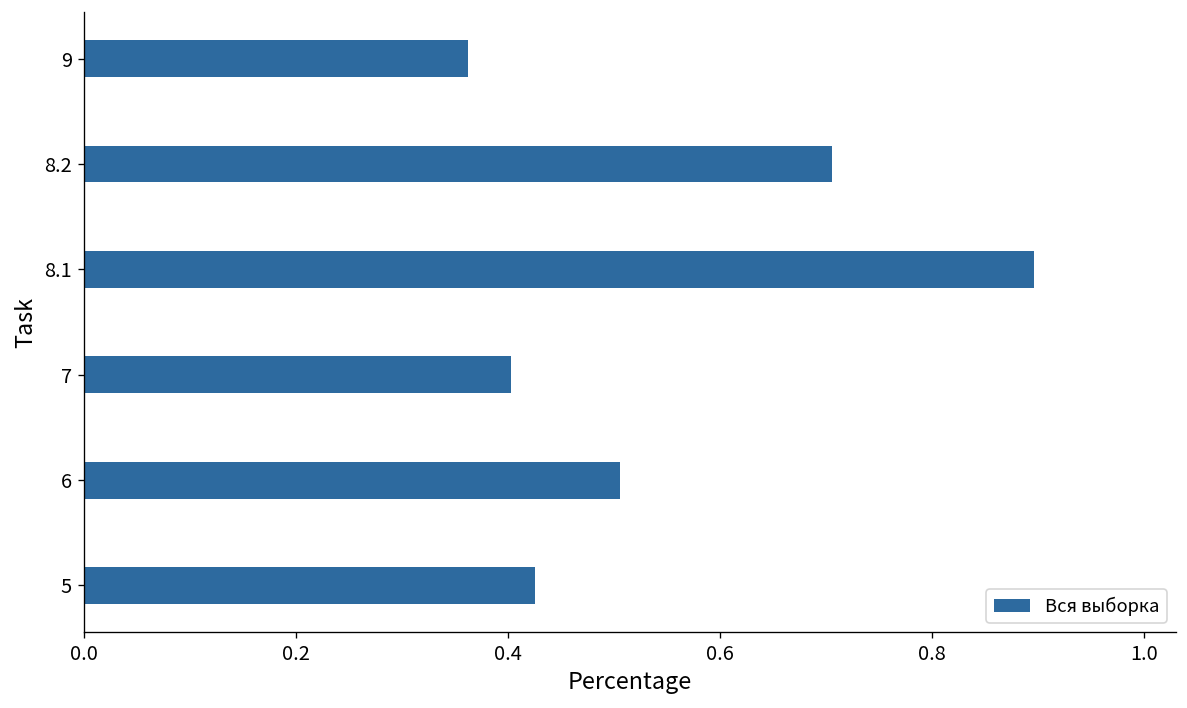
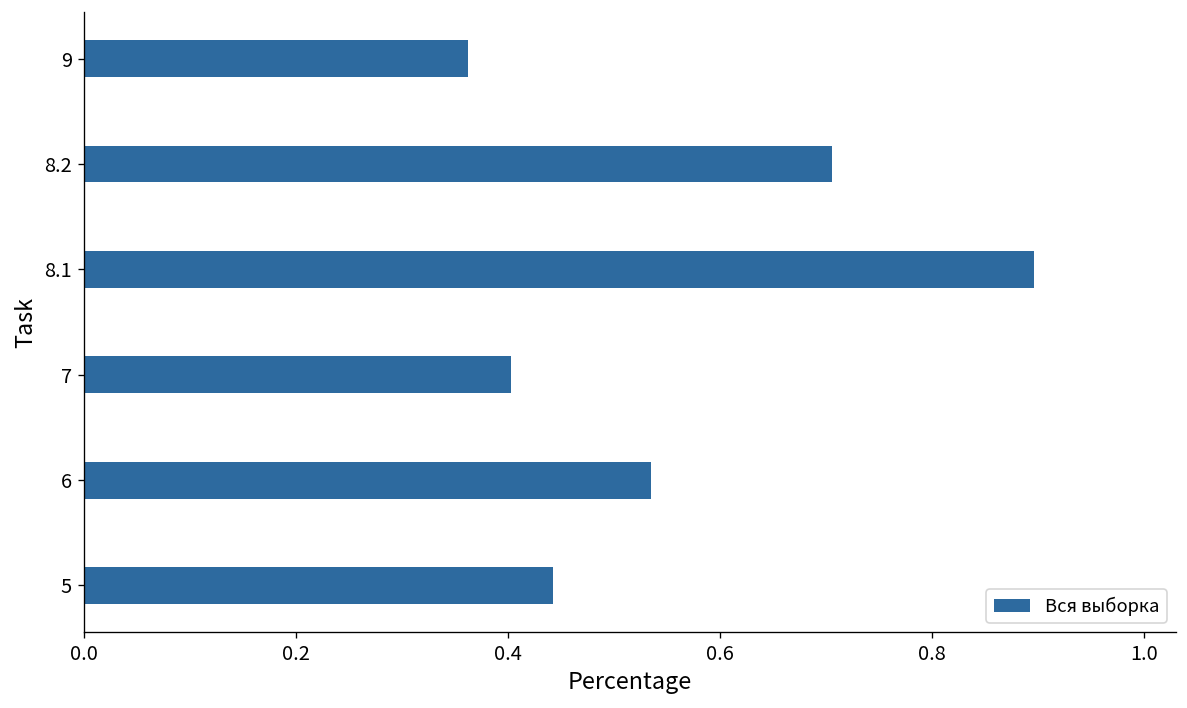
6: 0.51 -> 0.54
5: 0.43 -> 0.44
